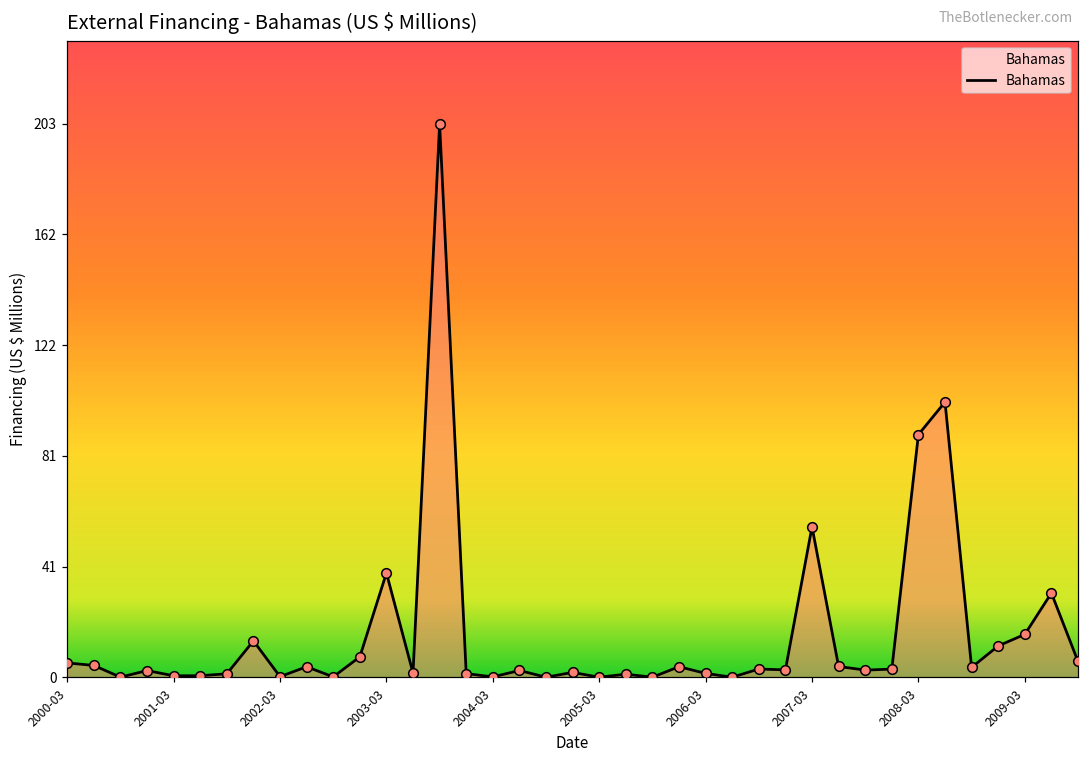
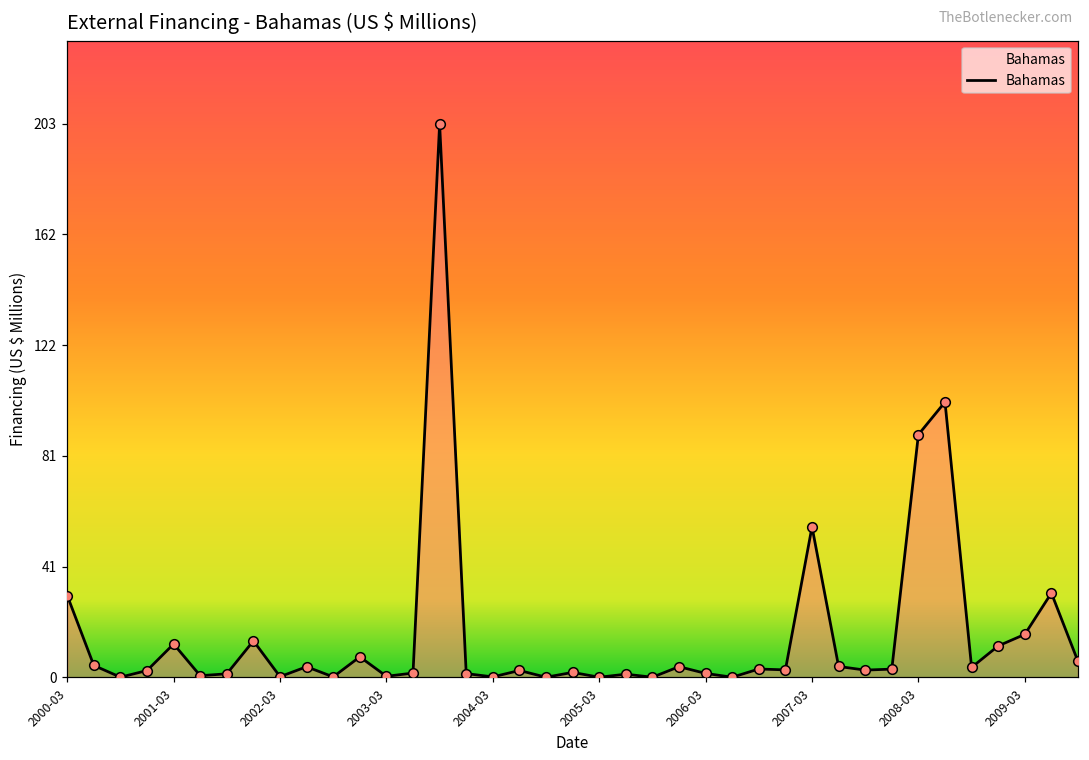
2000-03: 5 -> 30
2001-03: 1 -> 12
2003-03: 38 -> 0
